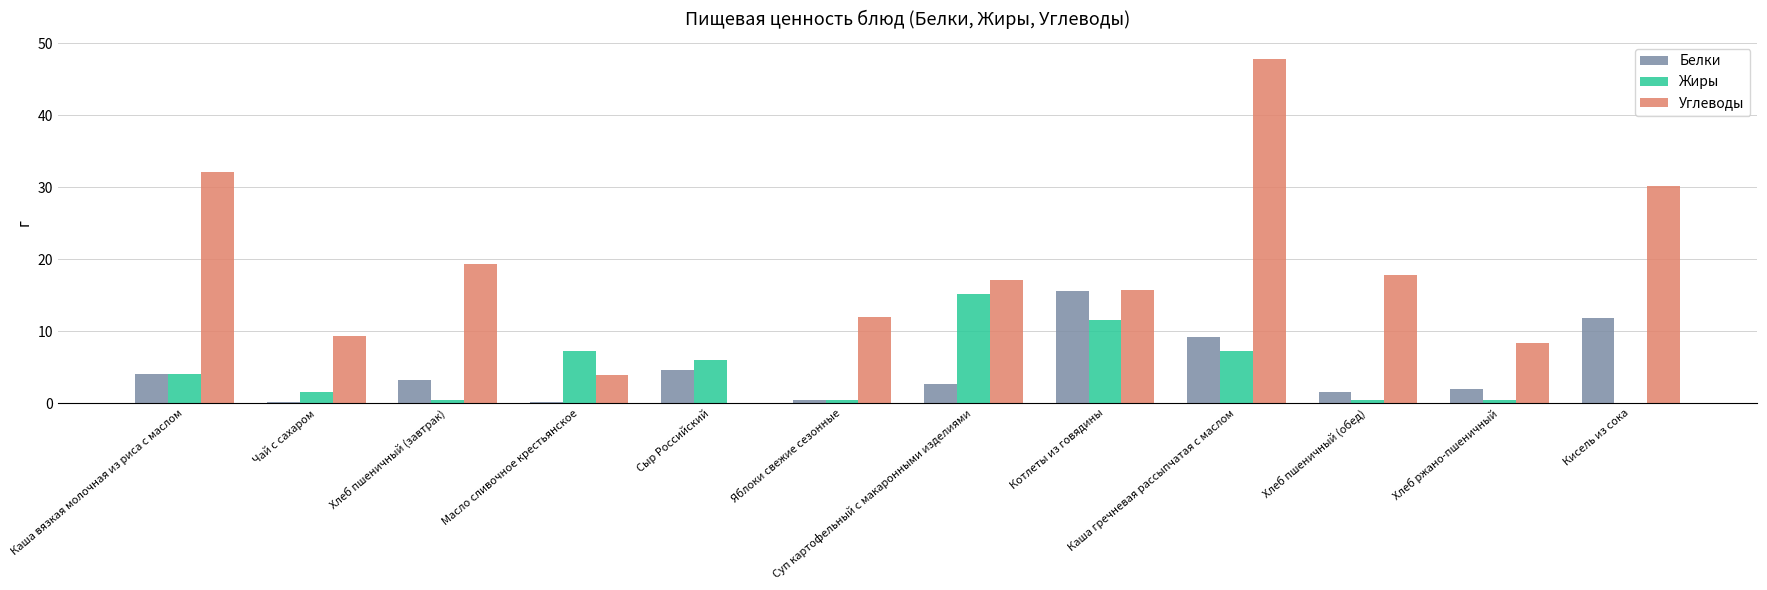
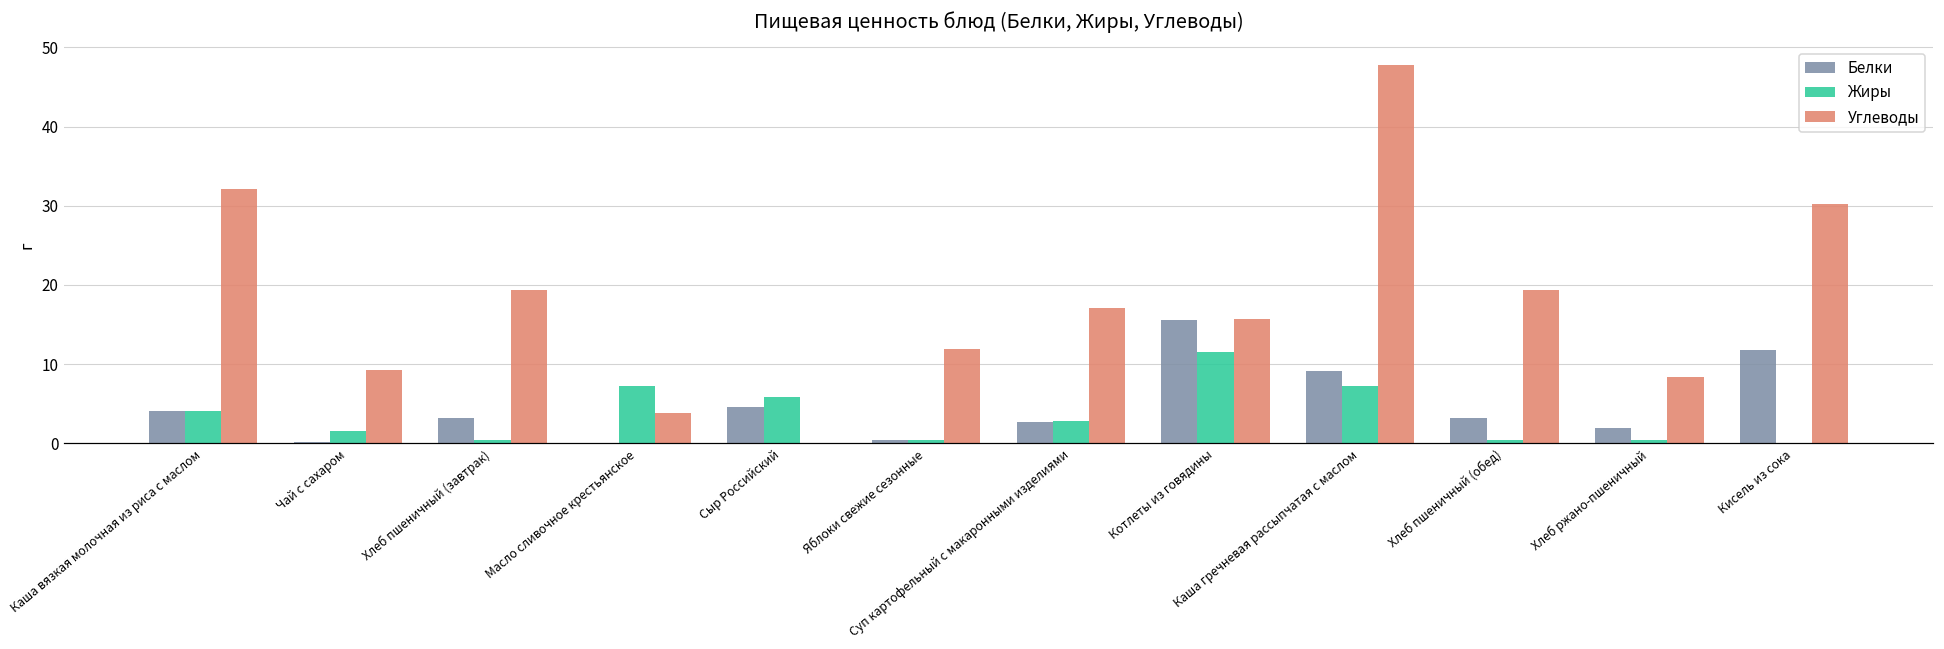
Жиры, Суп картофельный с макаронными изделиями: 15 -> 3
Белки, Хлеб пшеничный (обед): 1 -> 3
Углеводы, Хлеб пшеничный (обед): 18 -> 19
